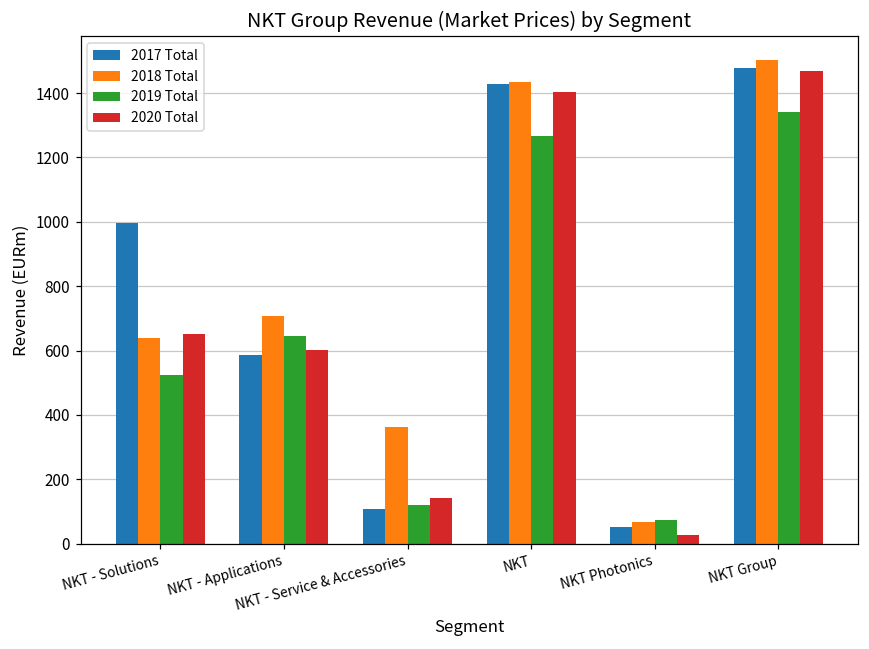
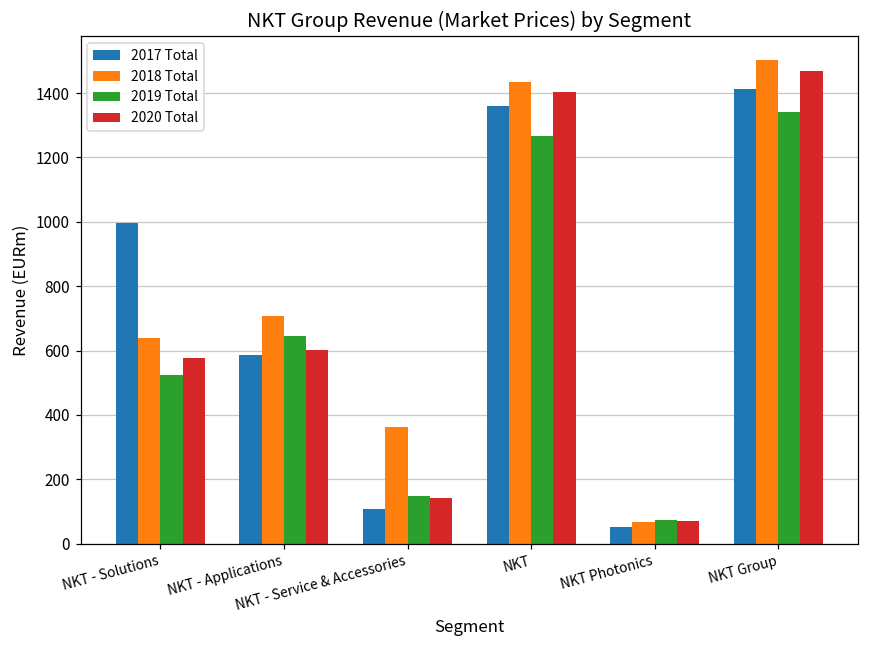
2020 Total, NKT - Solutions: 650 -> 580
2019 Total, NKT - Service & Accessories: 120 -> 150
2017 Total, NKT: 1430 -> 1360
2020 Total, NKT Photonics: 30 -> 70
2017 Total, NKT Group: 1480 -> 1410
